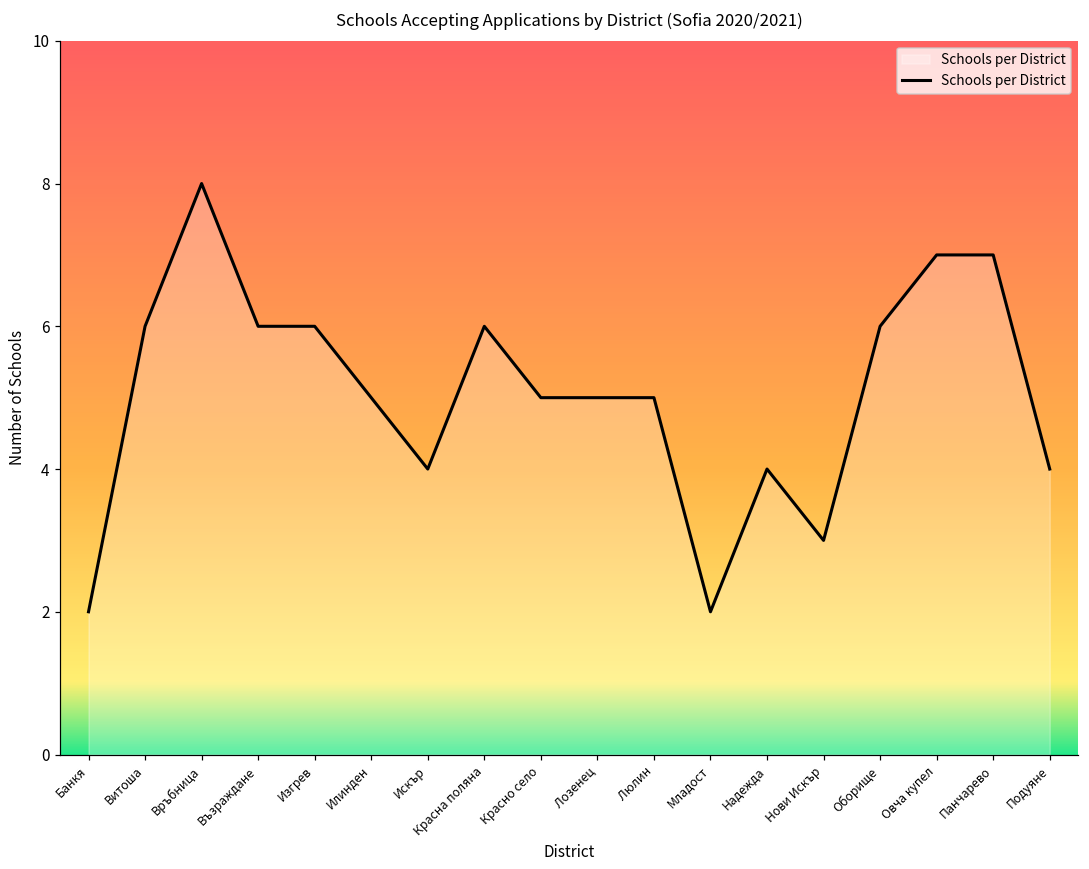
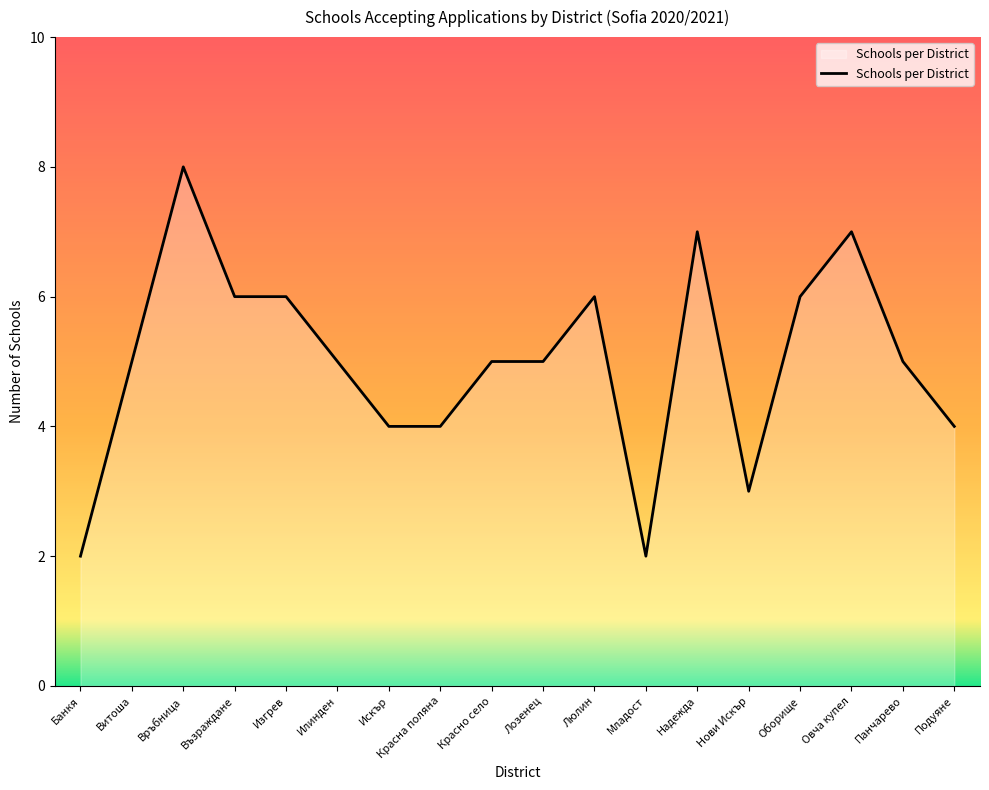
Витоша: 6 -> 5
Красна поляна: 6 -> 4
Люлин: 5 -> 6
Надежда: 4 -> 7
Панчарево: 7 -> 5
